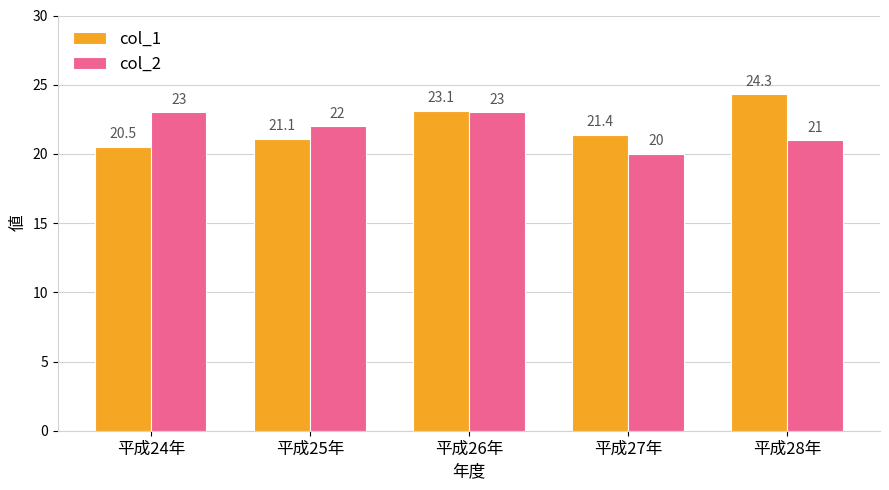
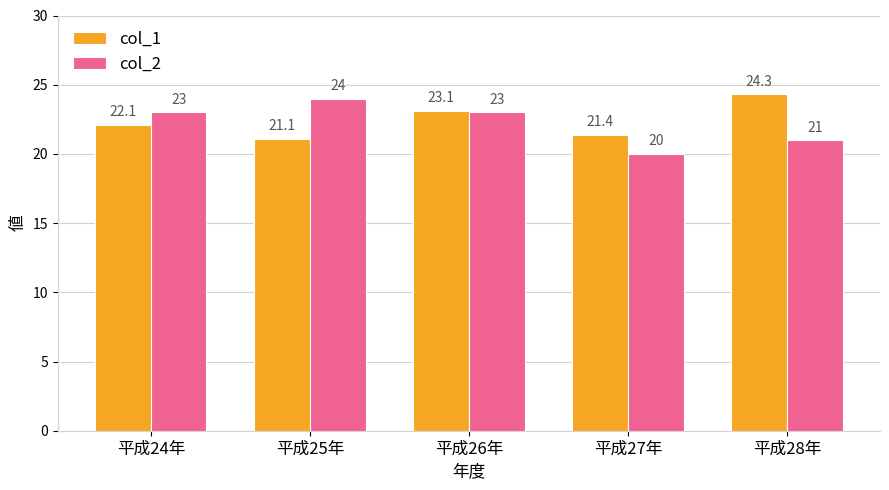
col_1, 平成24年: 20.5 -> 22.1
col_2, 平成25年: 22 -> 24
